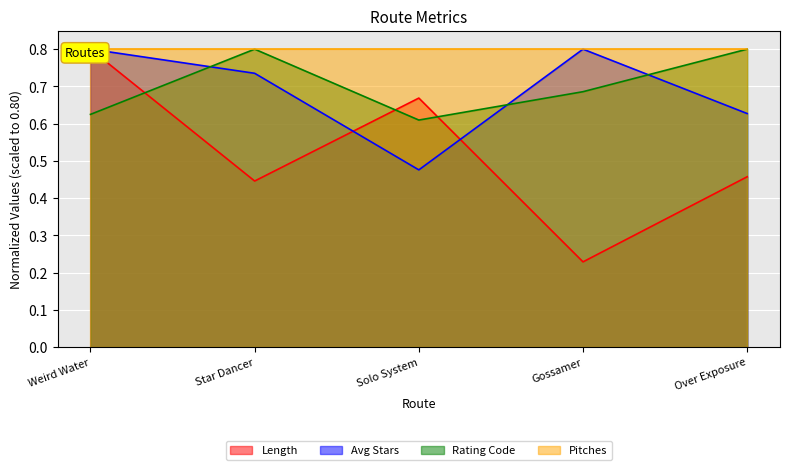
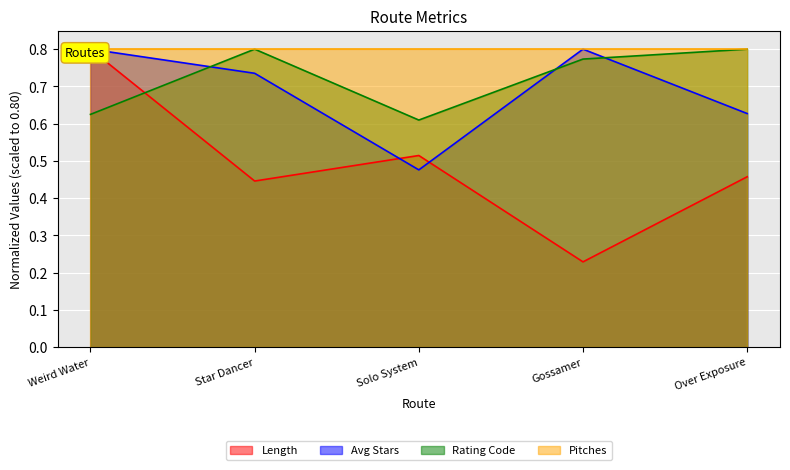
Length, Solo System: 0.67 -> 0.51
Rating Code, Gossamer: 0.69 -> 0.77
